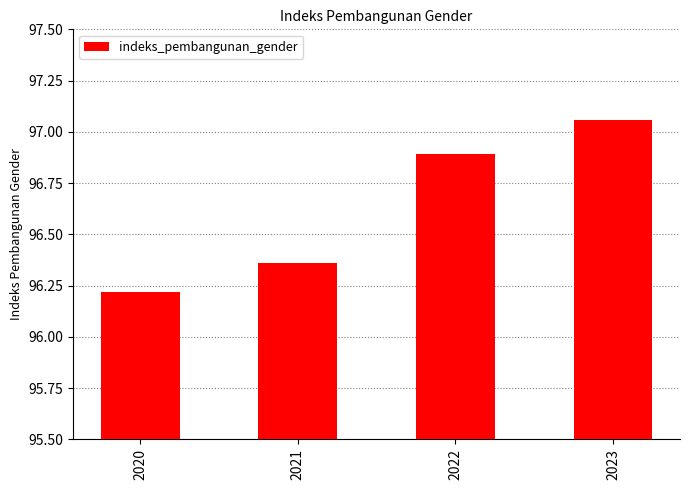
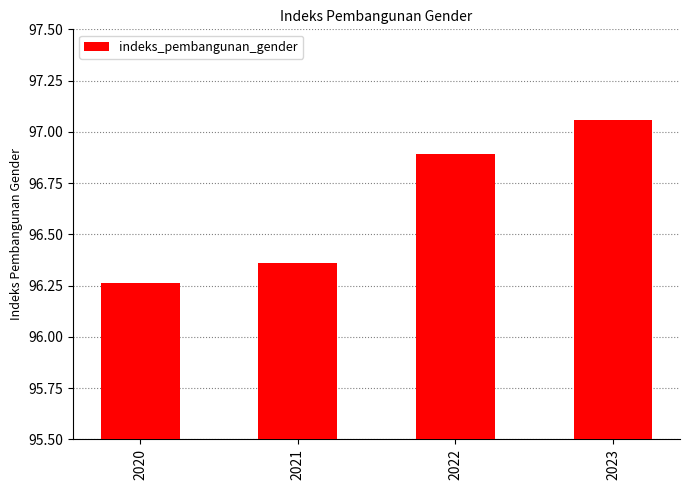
2020: 96.22 -> 96.26
